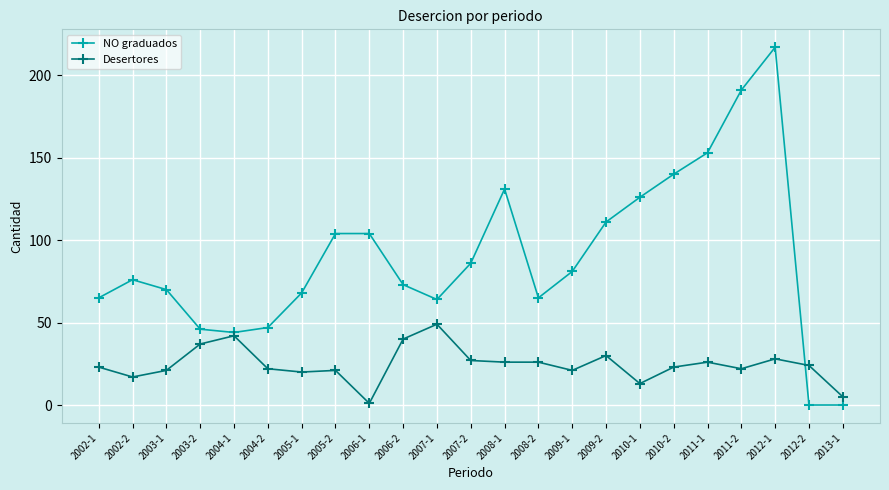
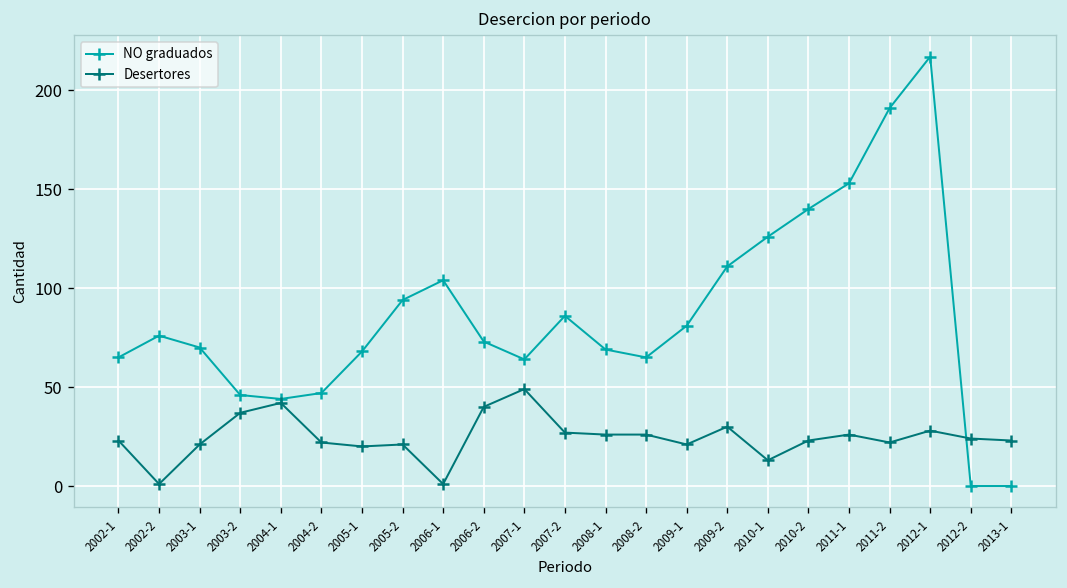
Desertores, 2002-2: 17 -> 1
NO graduados, 2005-2: 104 -> 94
NO graduados, 2008-1: 131 -> 69
Desertores, 2013-1: 5 -> 23
